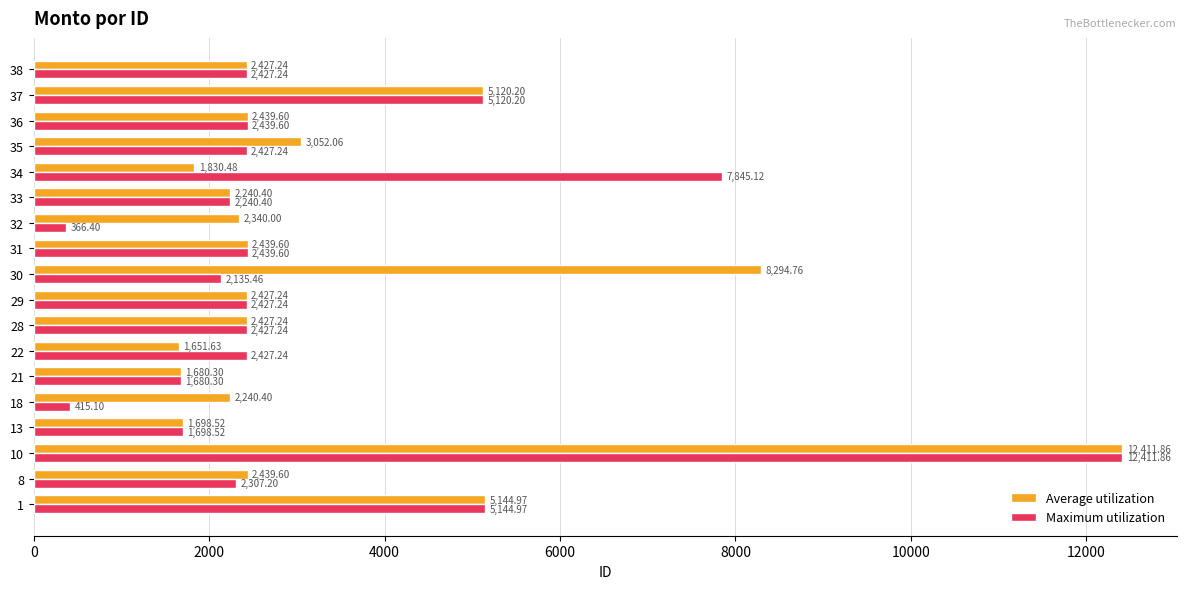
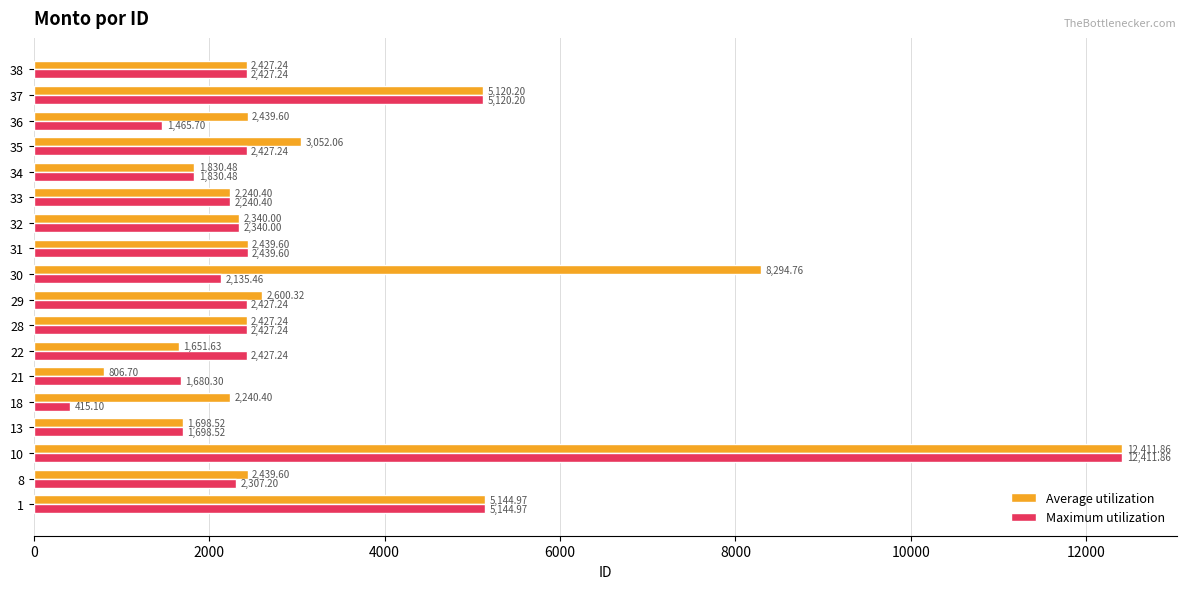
Maximum utilization, 36: 2,439.60 -> 1,465.70
Maximum utilization, 34: 7,845.12 -> 1,830.48
Maximum utilization, 32: 366.40 -> 2,340.00
Average utilization, 29: 2,427.24 -> 2,600.32
Average utilization, 21: 1,680.30 -> 806.70
